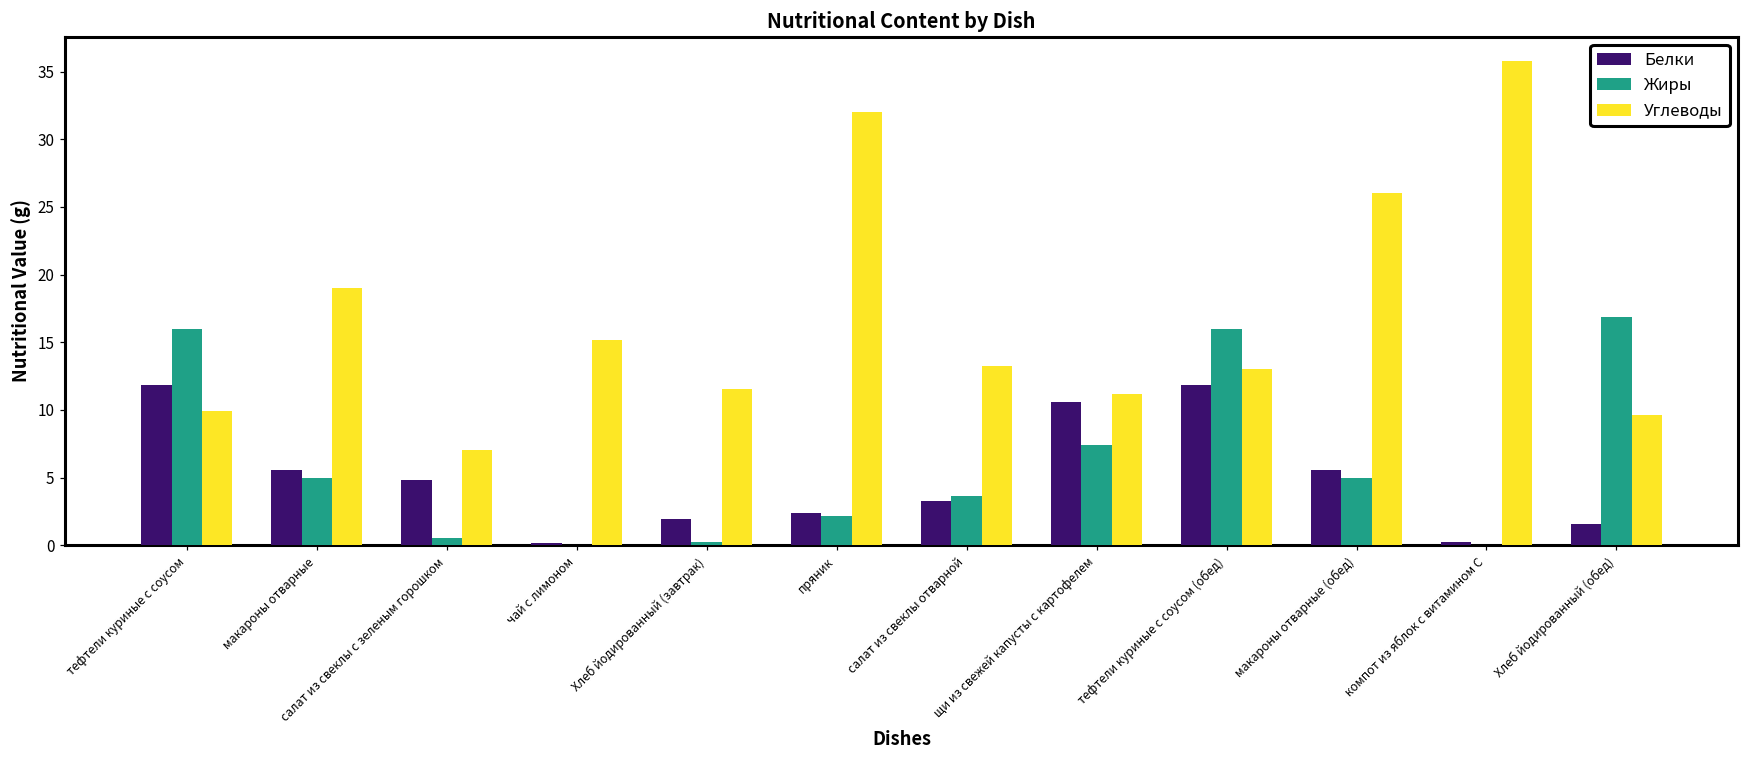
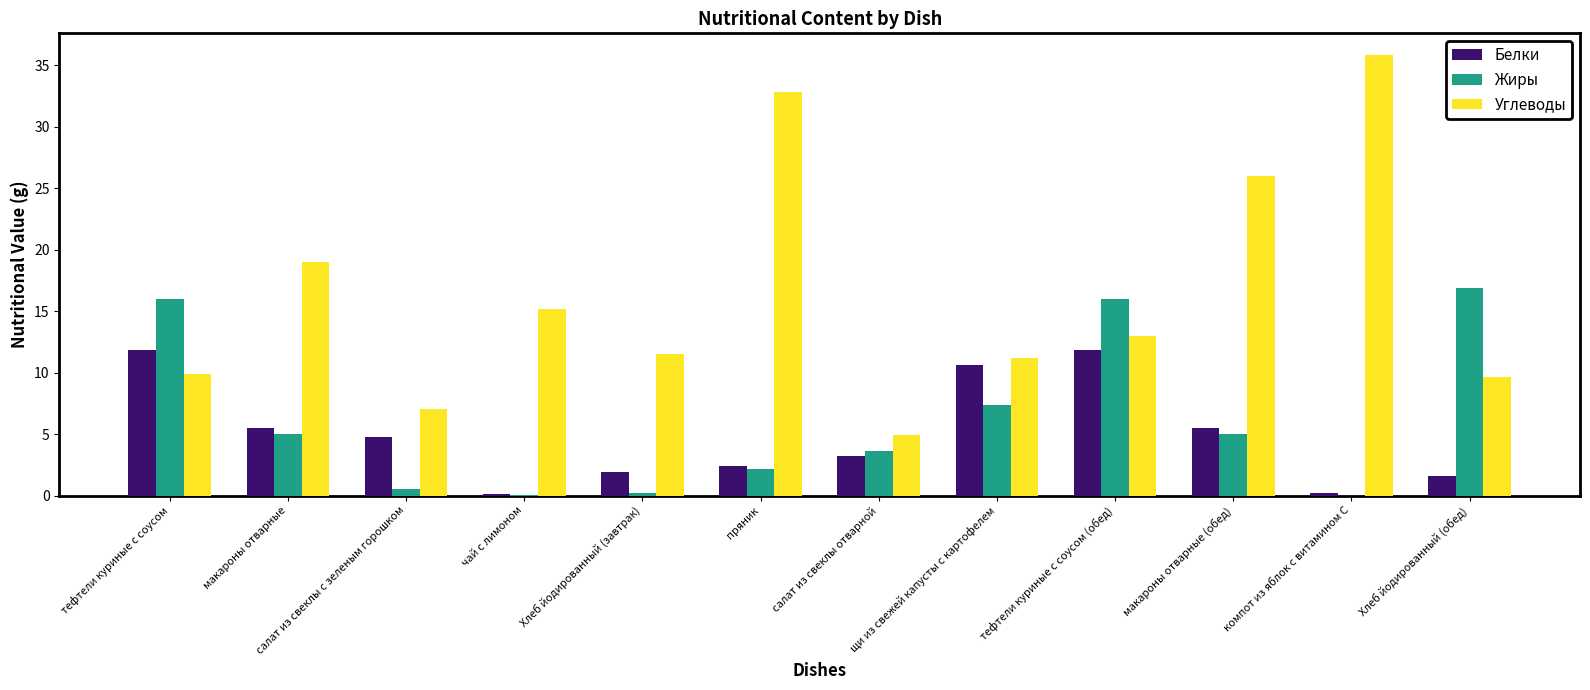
Углеводы, пряник: 32.0 -> 32.8
Углеводы, салат из свеклы отварной: 13.2 -> 5.0
